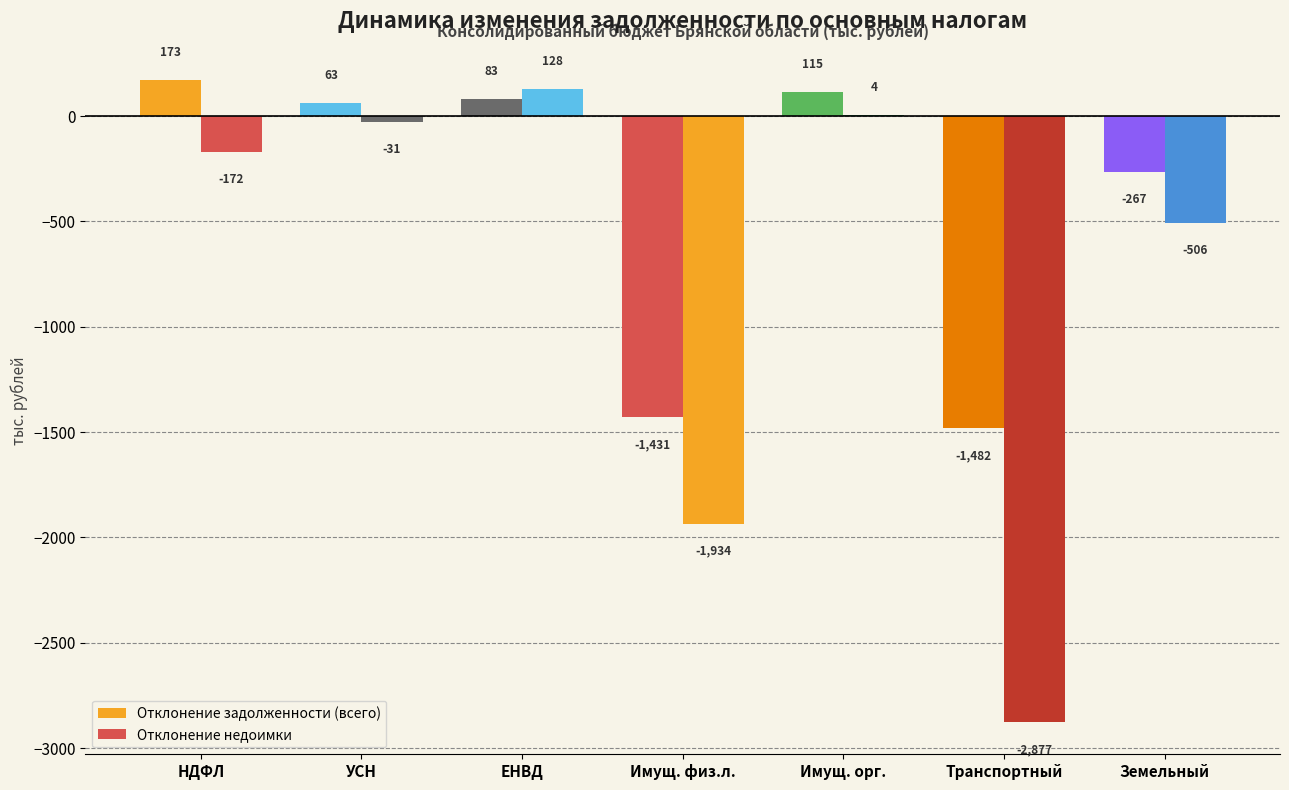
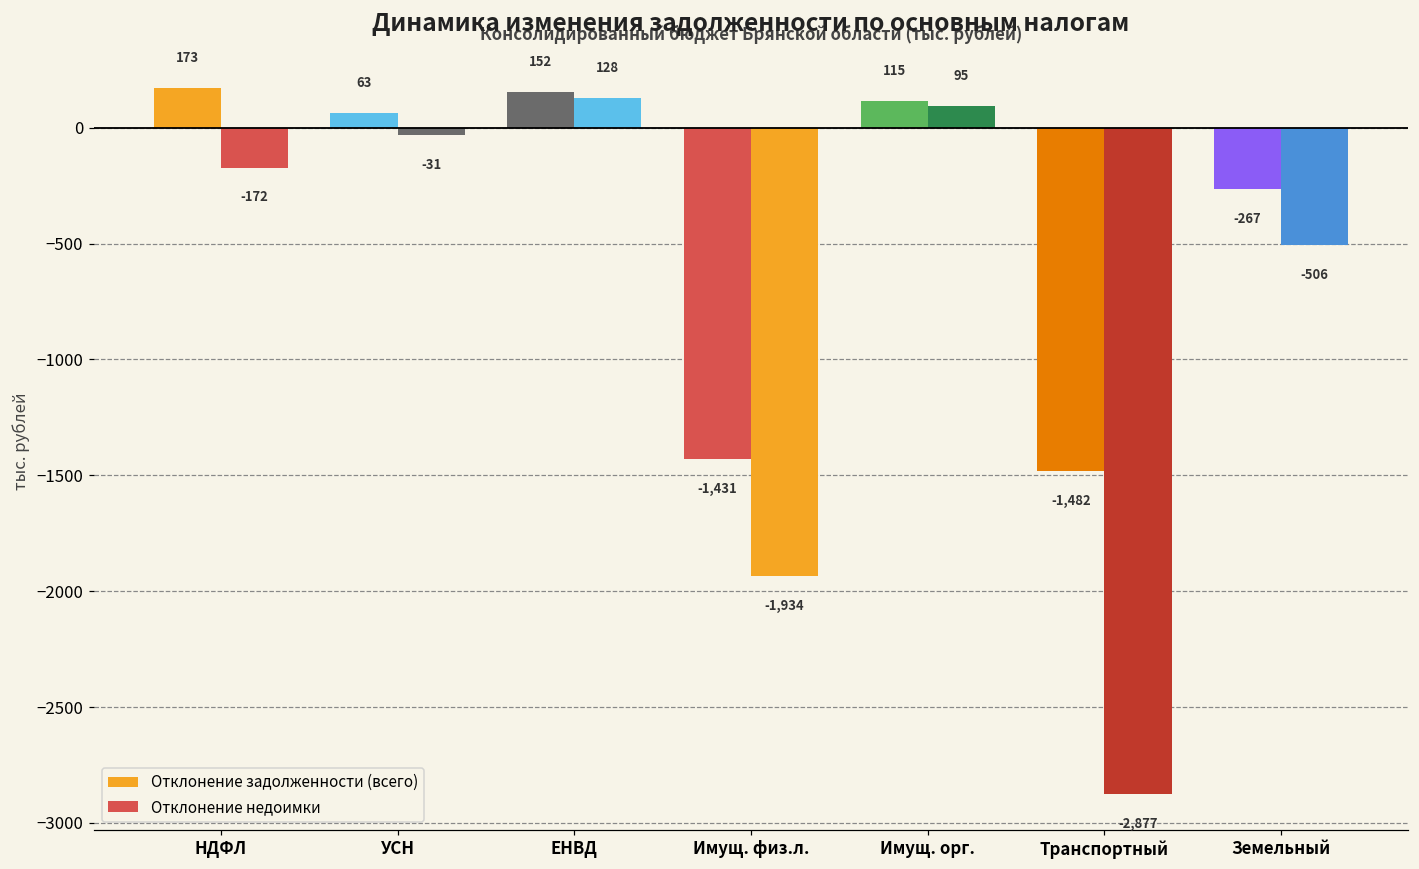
Отклонение задолженности (всего), ЕНВД: 83 -> 152
Отклонение недоимки, Имущ. орг.: 4 -> 95
